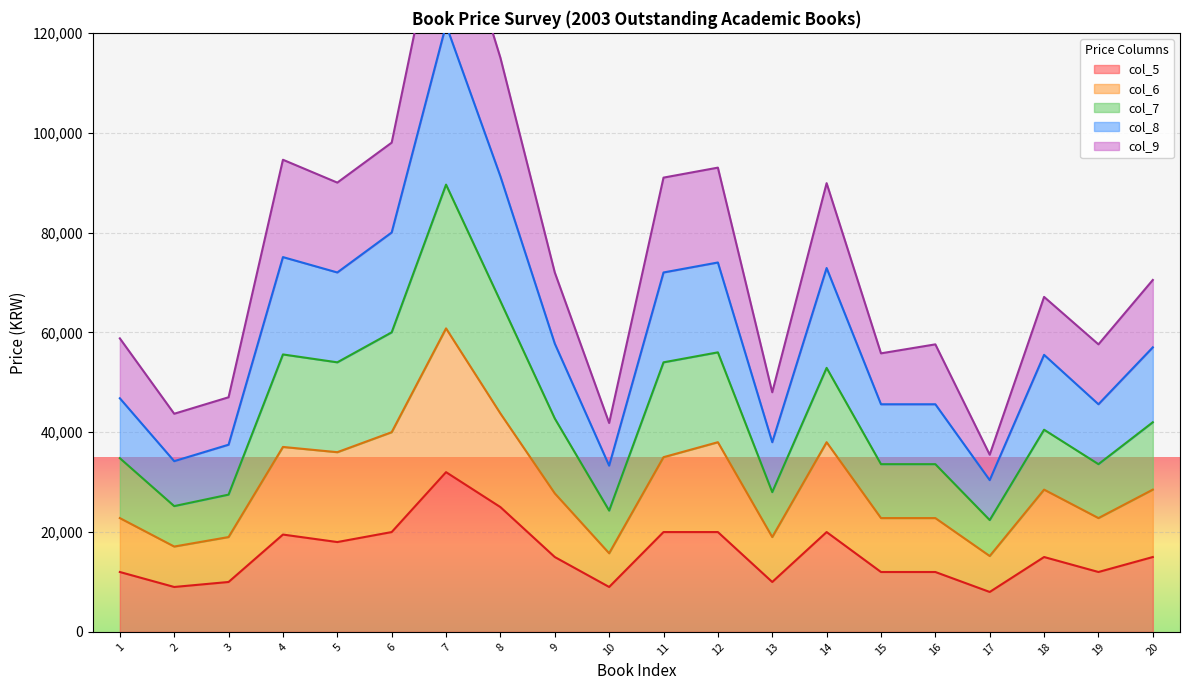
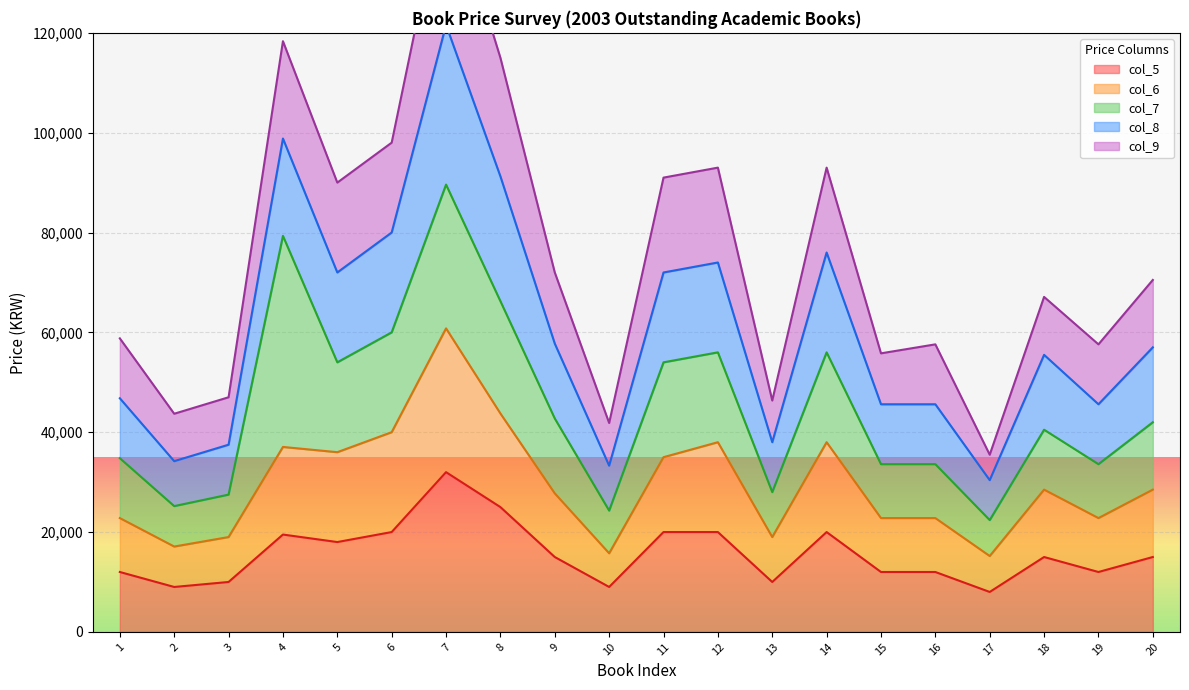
col_7, 4: 19,000 -> 42,000
col_9, 13: 10,000 -> 8,000
col_7, 14: 15,000 -> 18,000
